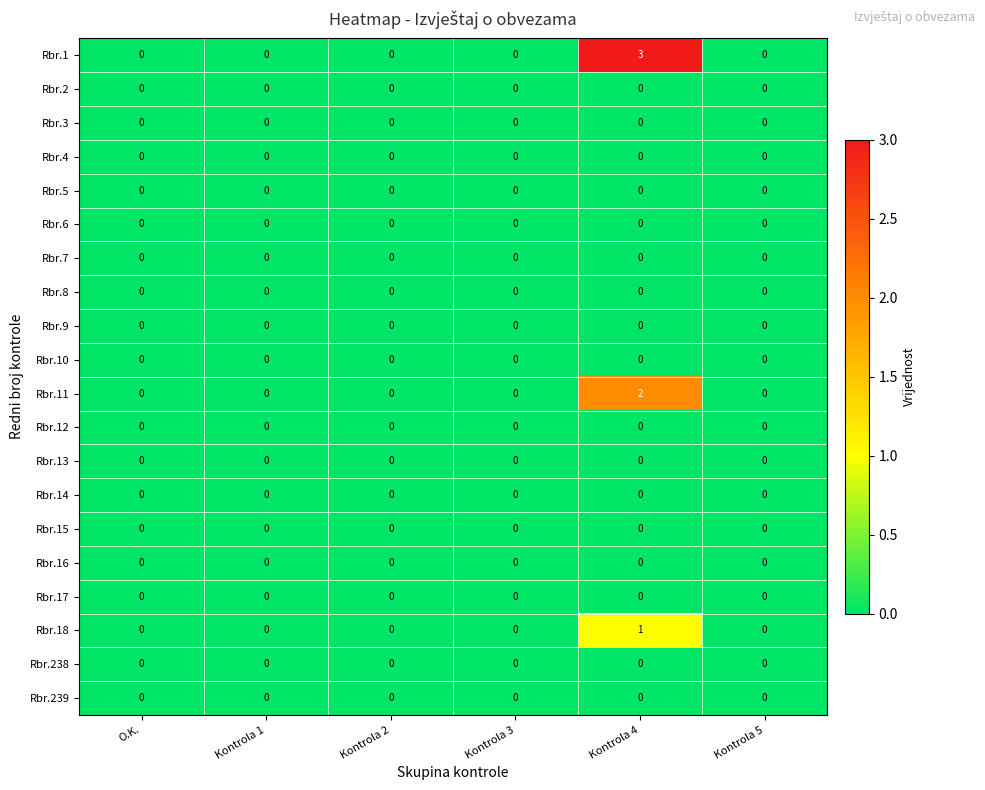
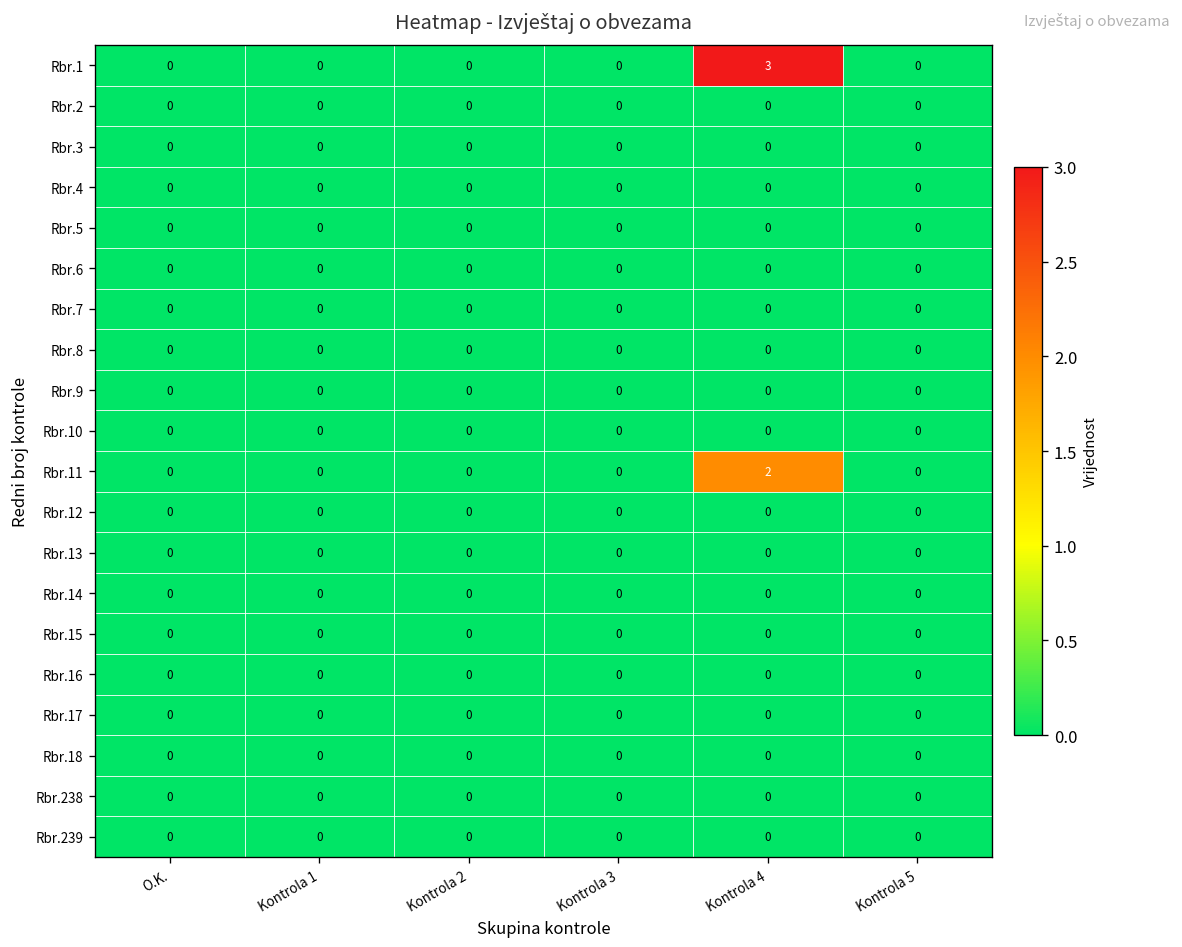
Rbr.18, Kontrola 4: 1 -> 0
